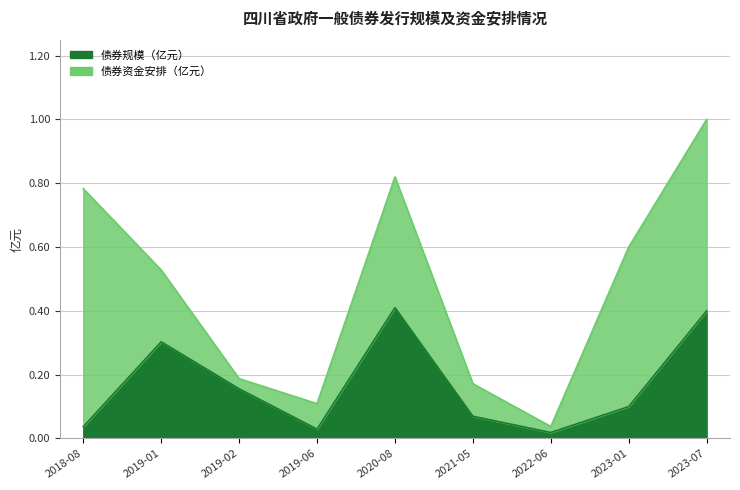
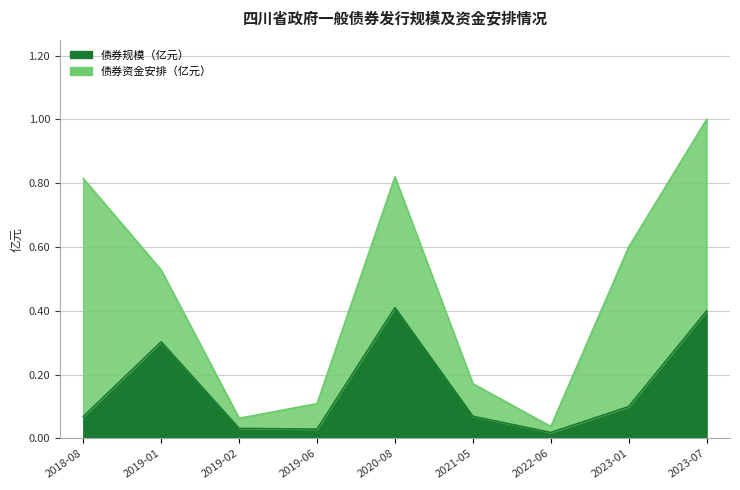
债券规模（亿元）, 2018-08: 0.04 -> 0.07
债券规模（亿元）, 2019-02: 0.16 -> 0.03
